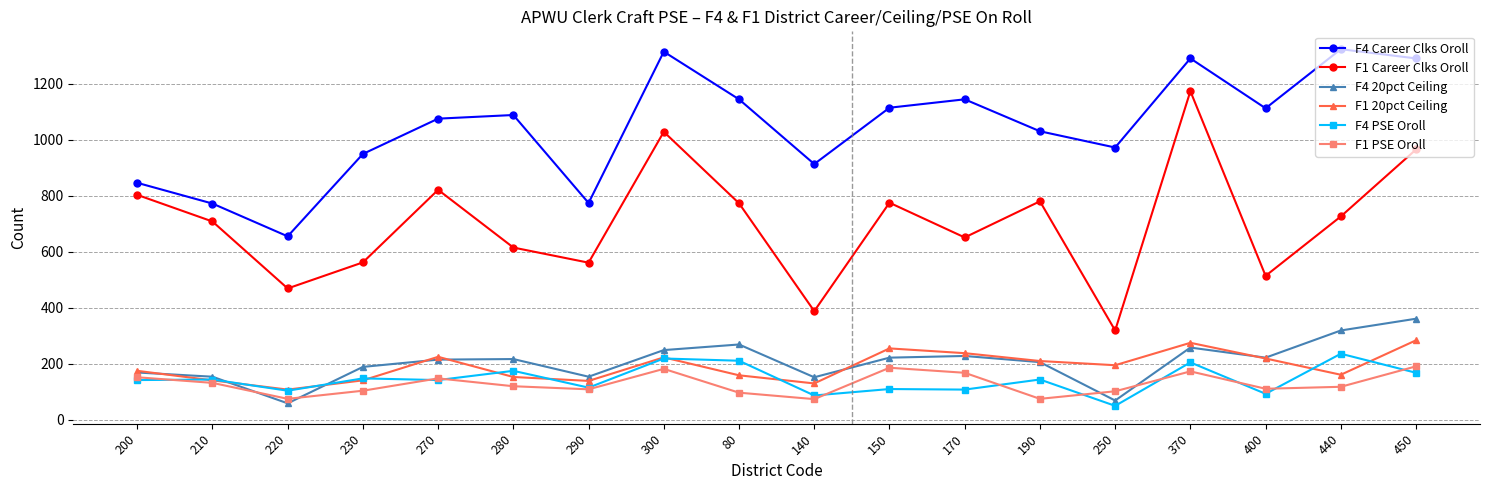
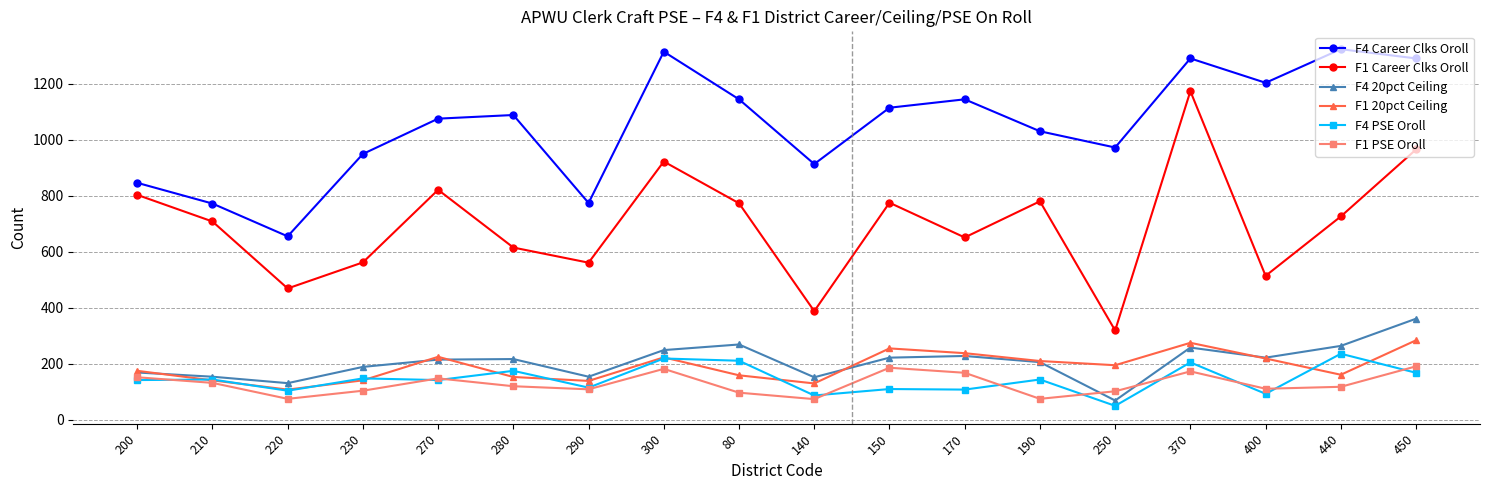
F4 20pct Ceiling, 220: 60 -> 130
F1 Career Clks Oroll, 300: 1030 -> 920
F4 Career Clks Oroll, 400: 1110 -> 1200
F4 20pct Ceiling, 440: 320 -> 260
